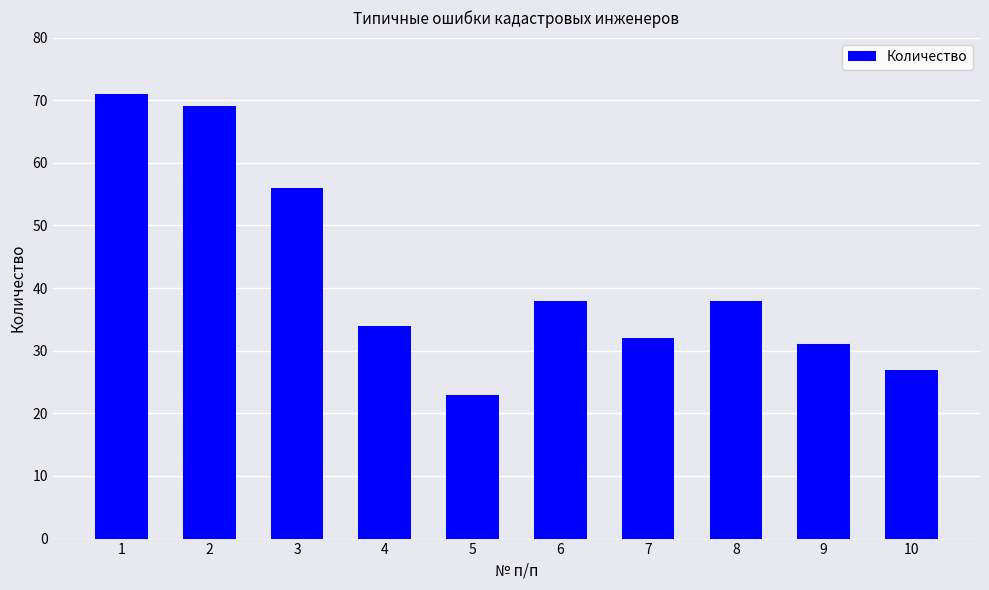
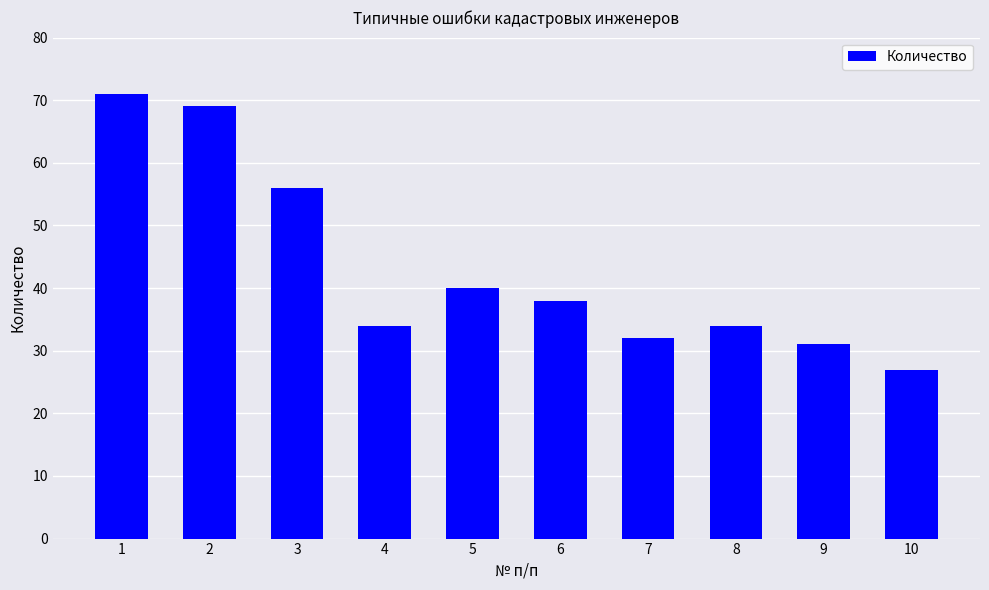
5: 23 -> 40
8: 38 -> 34
